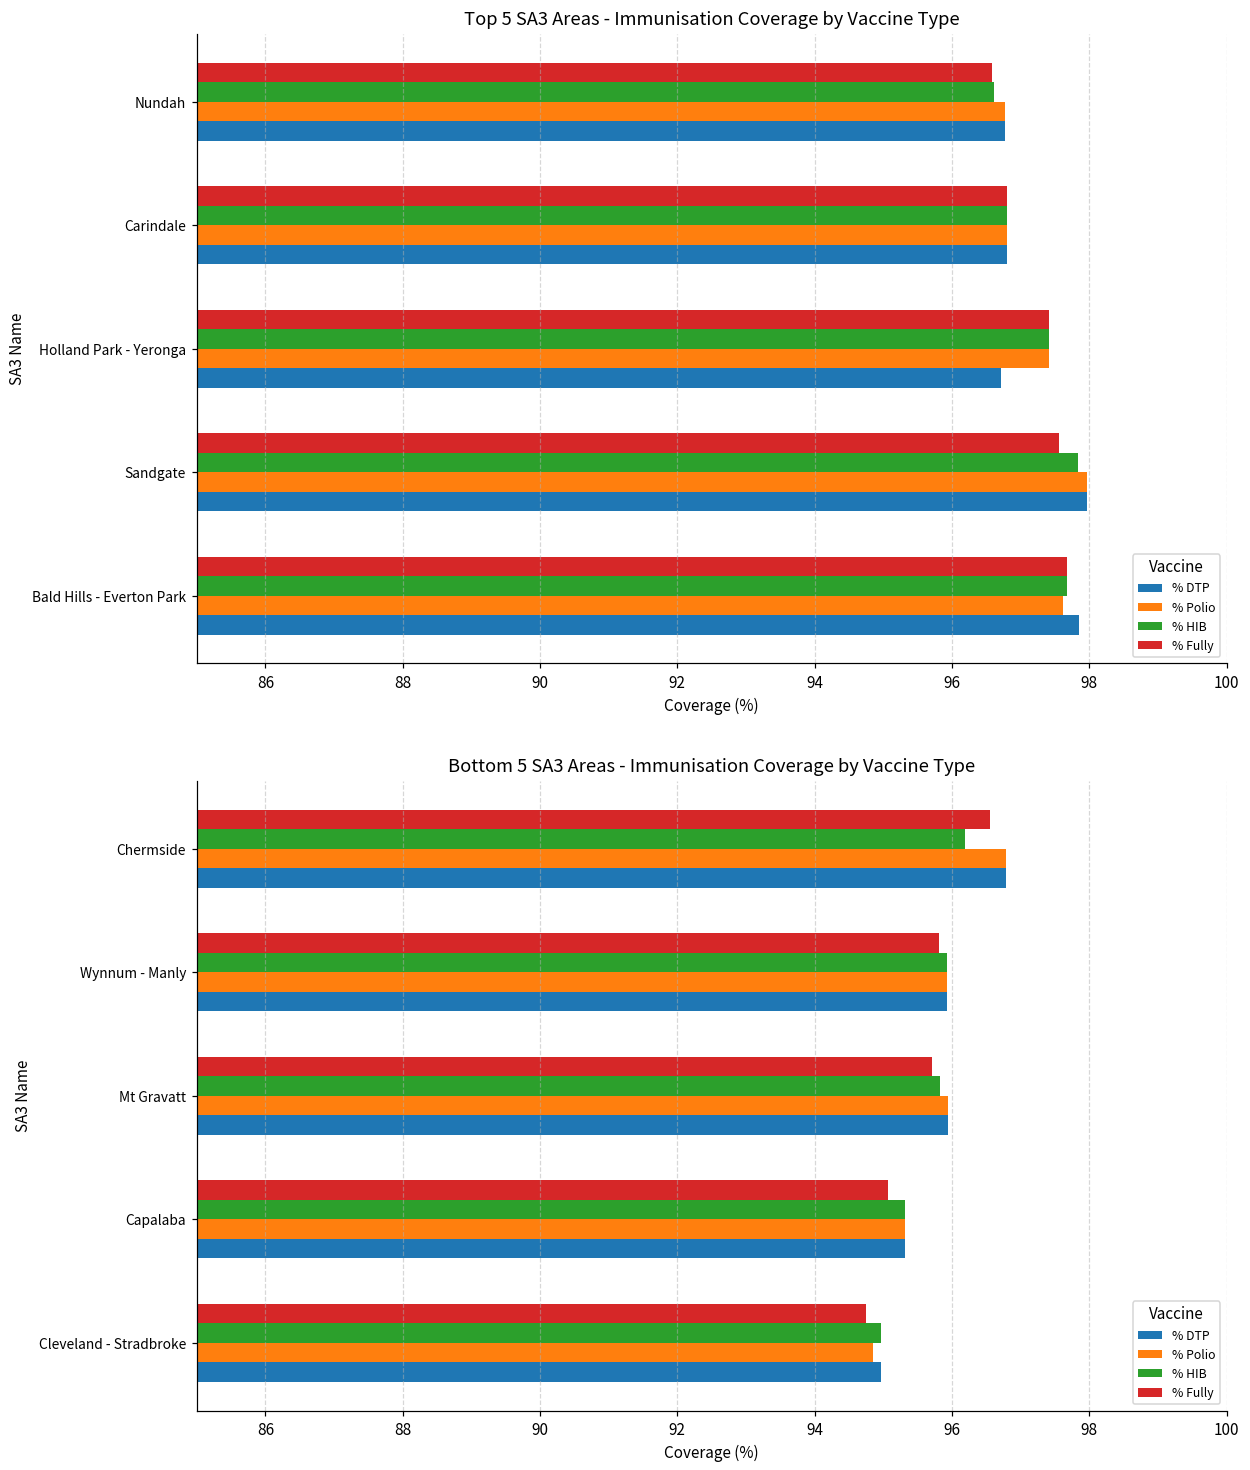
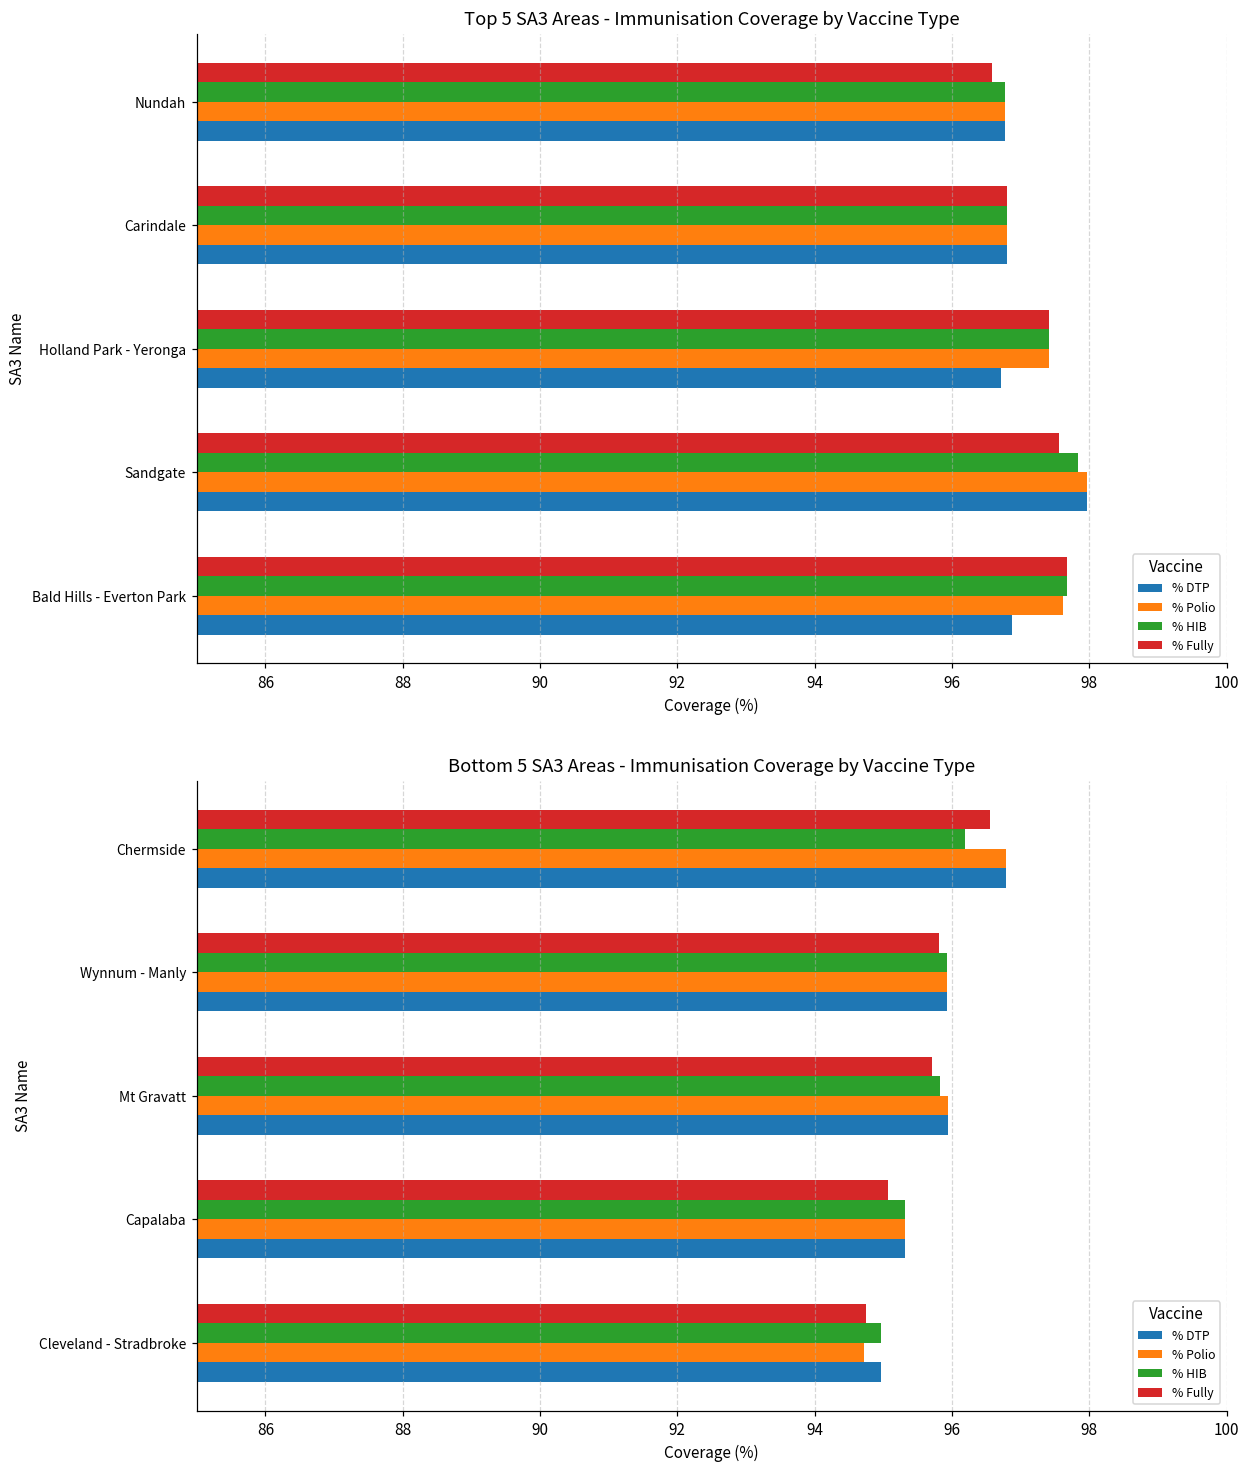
Top 5 SA3 Areas - Immunisation Coverage by Vaccine Type, % HIB, Nundah: 96.6 -> 96.8
Top 5 SA3 Areas - Immunisation Coverage by Vaccine Type, % DTP, Bald Hills - Everton Park: 97.9 -> 96.9
Bottom 5 SA3 Areas - Immunisation Coverage by Vaccine Type, % Polio, Cleveland - Stradbroke: 94.9 -> 94.7
